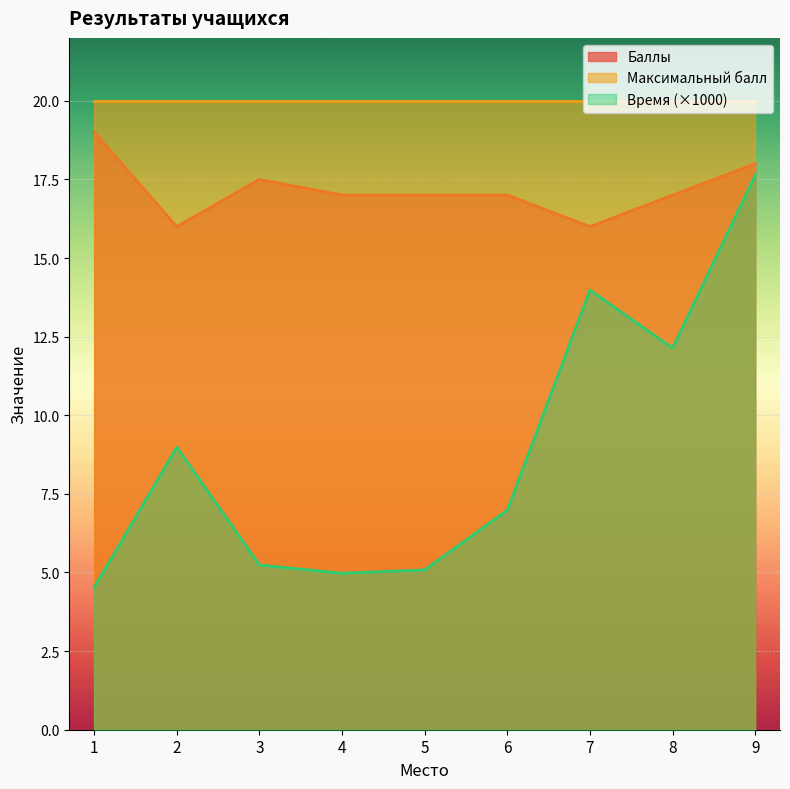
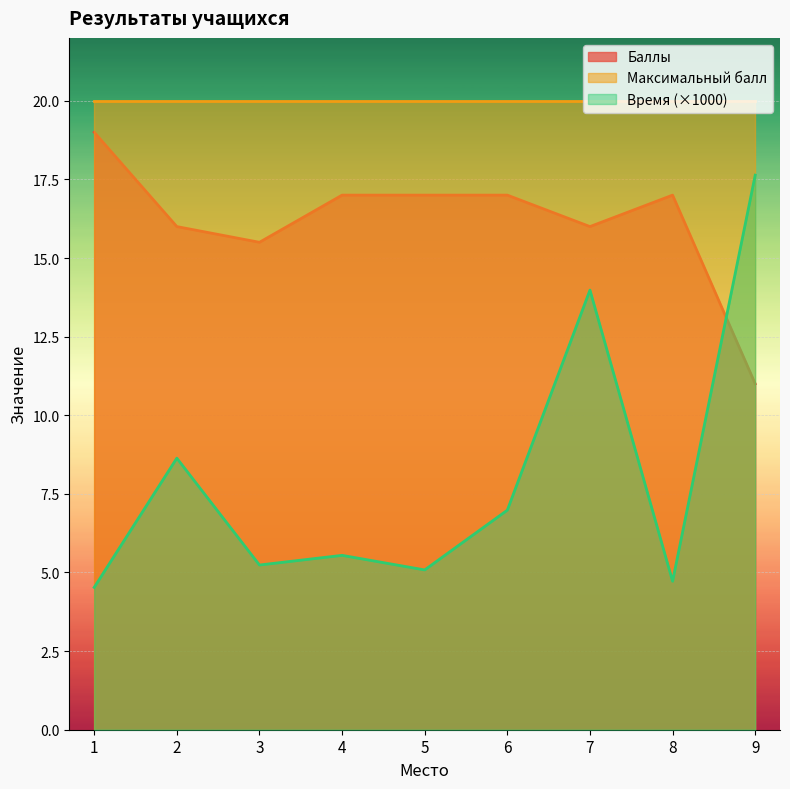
Время (×1000), 2: 9.0 -> 8.6
Баллы, 3: 17.5 -> 15.5
Время (×1000), 4: 5.0 -> 5.5
Время (×1000), 8: 12.1 -> 4.7
Баллы, 9: 18 -> 11
